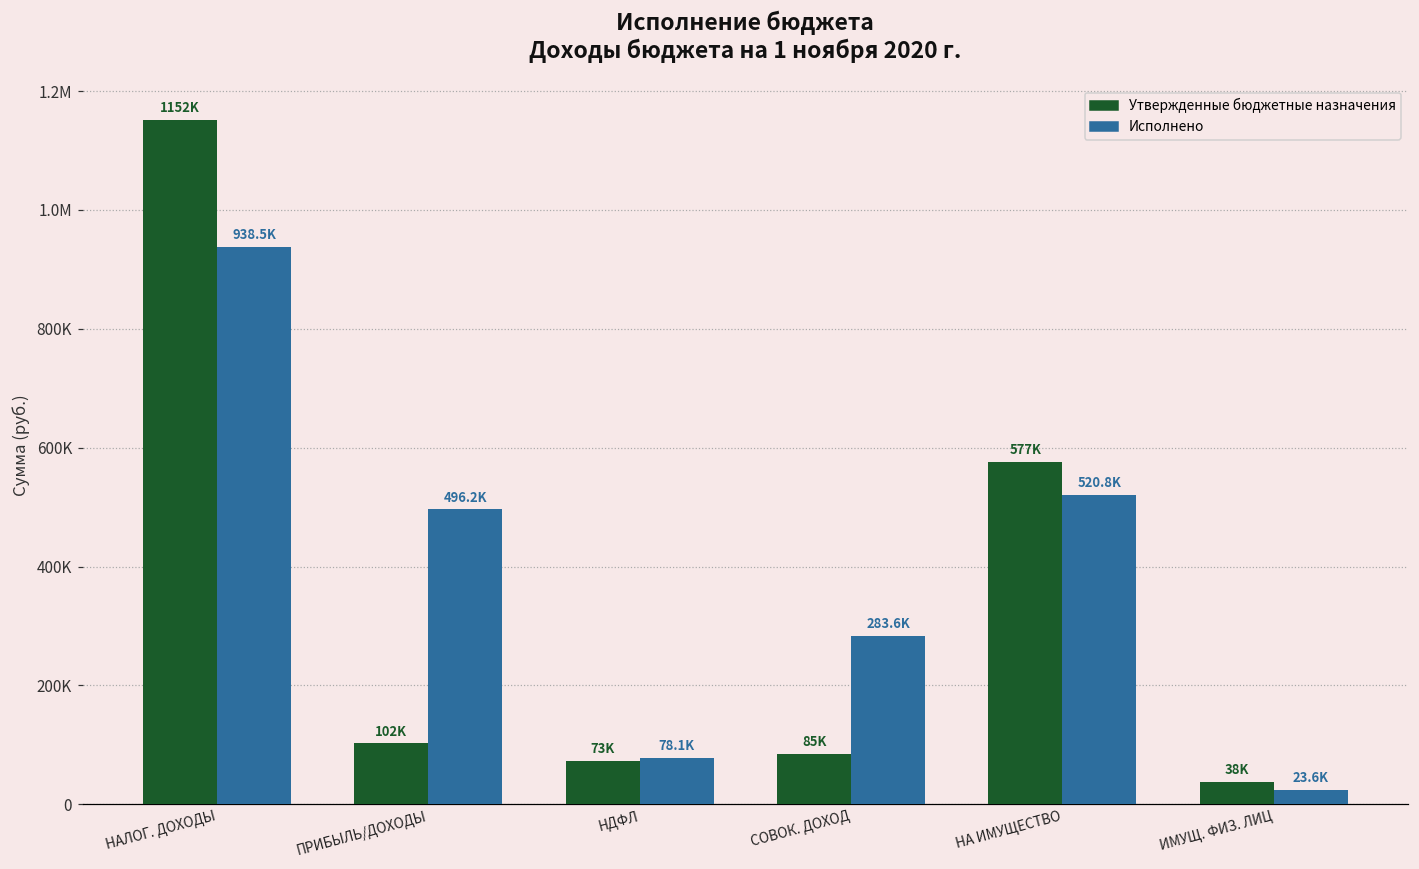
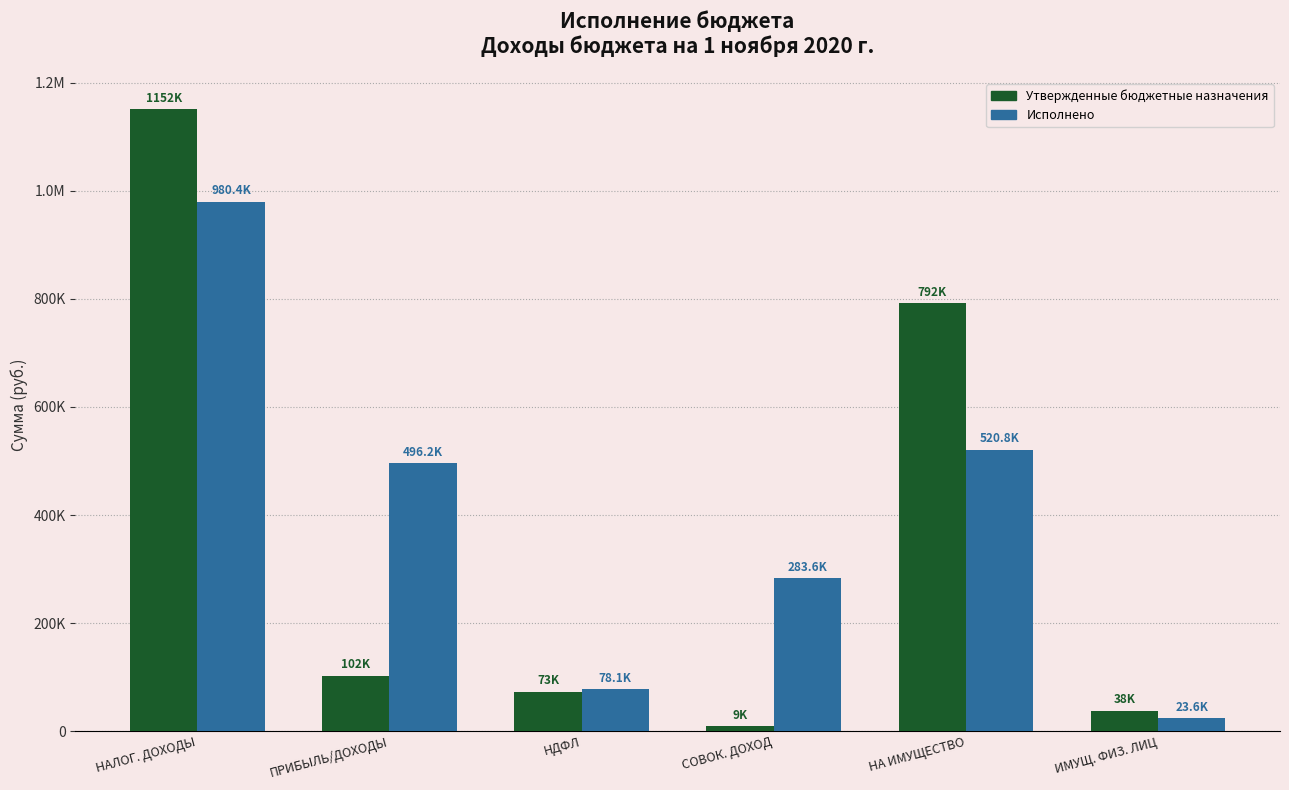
Исполнено, НАЛОГ. ДОХОДЫ: 938.5K -> 980.4K
Утвержденные бюджетные назначения, СОВОК. ДОХОД: 85K -> 9K
Утвержденные бюджетные назначения, НА ИМУЩЕСТВО: 577K -> 792K
